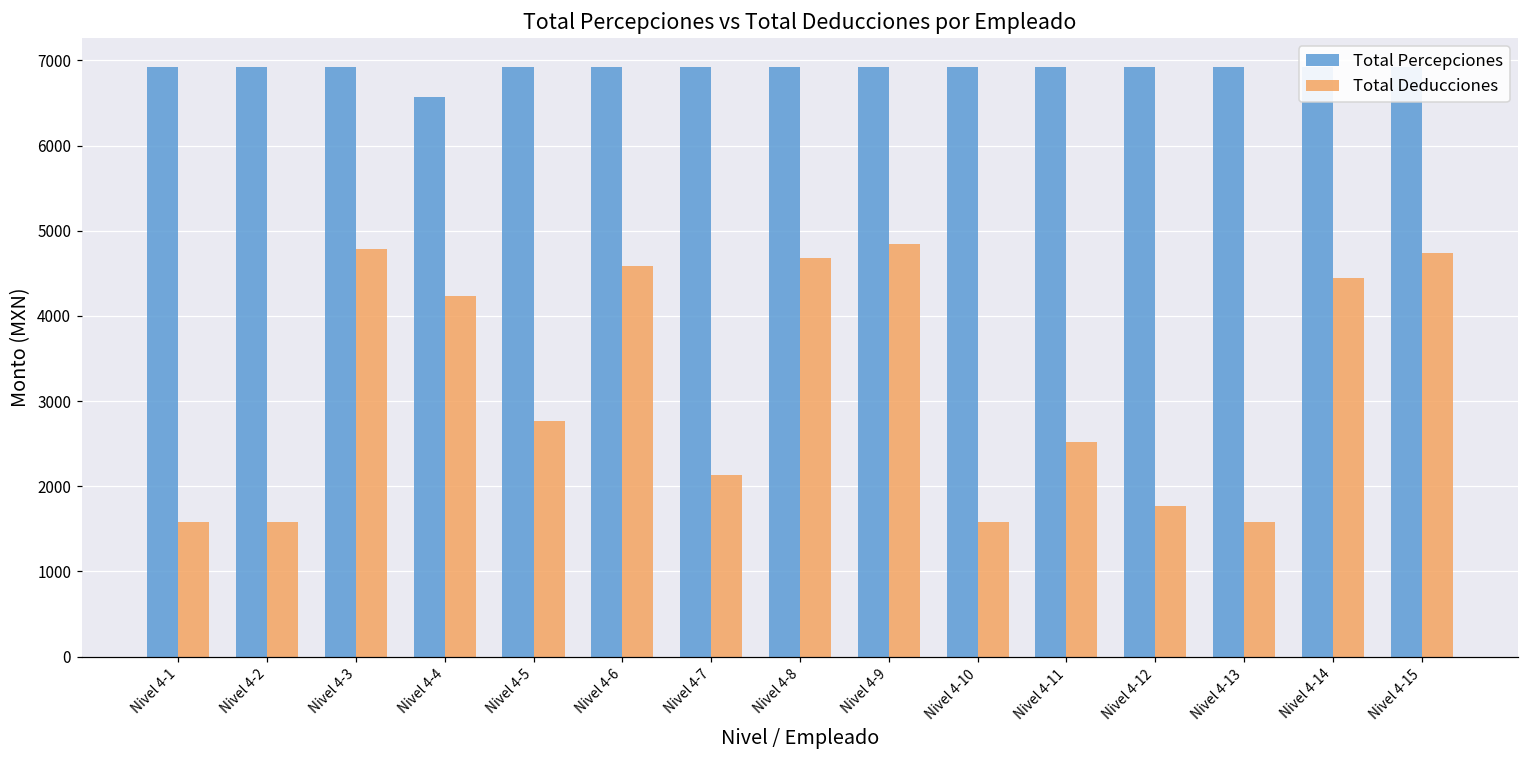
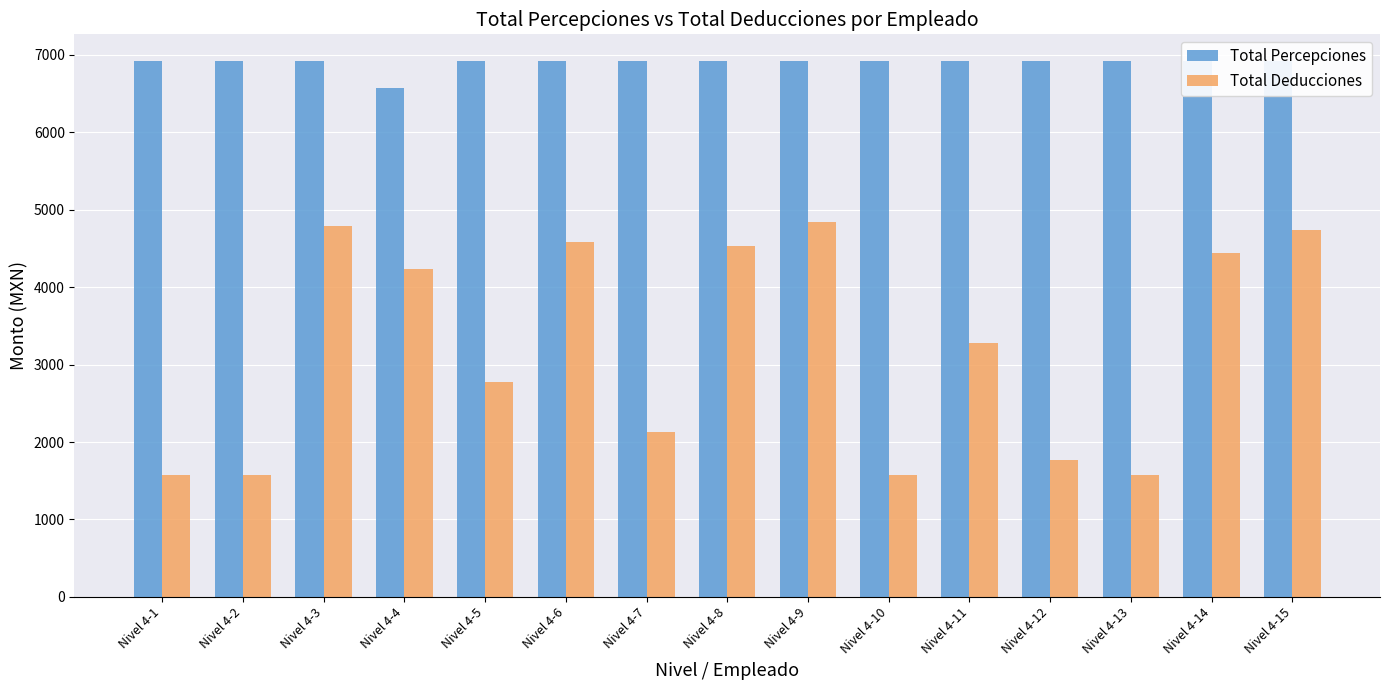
Total Deducciones, Nivel 4-8: 4700 -> 4500
Total Deducciones, Nivel 4-11: 2500 -> 3300
